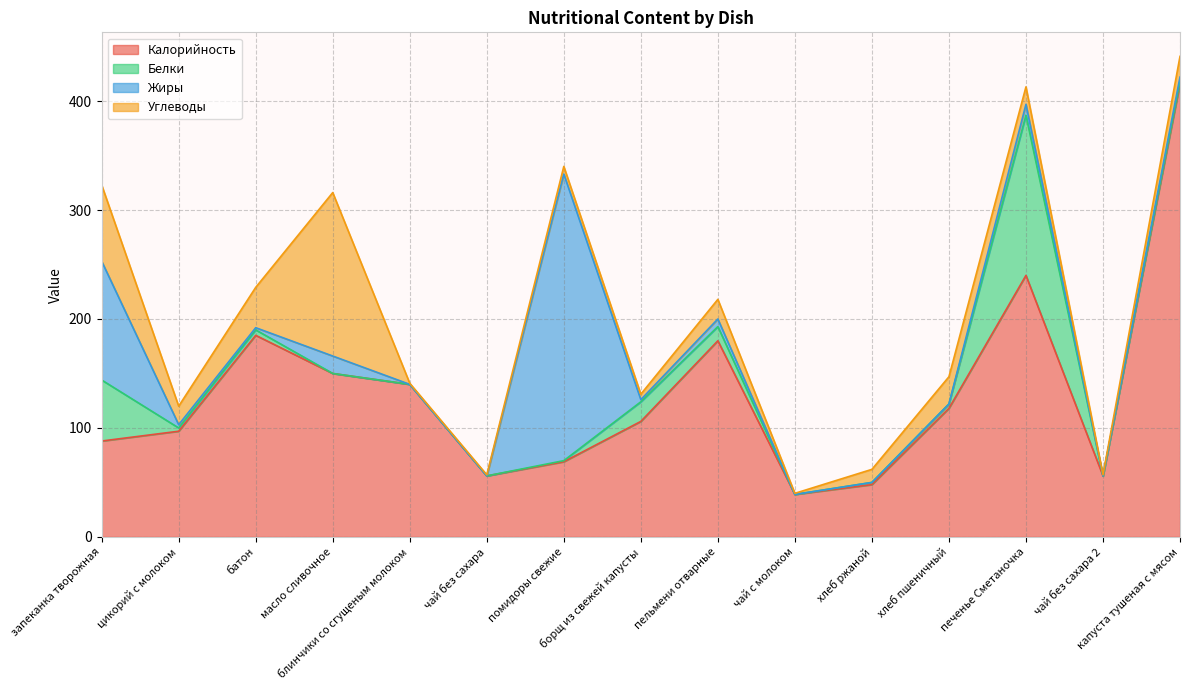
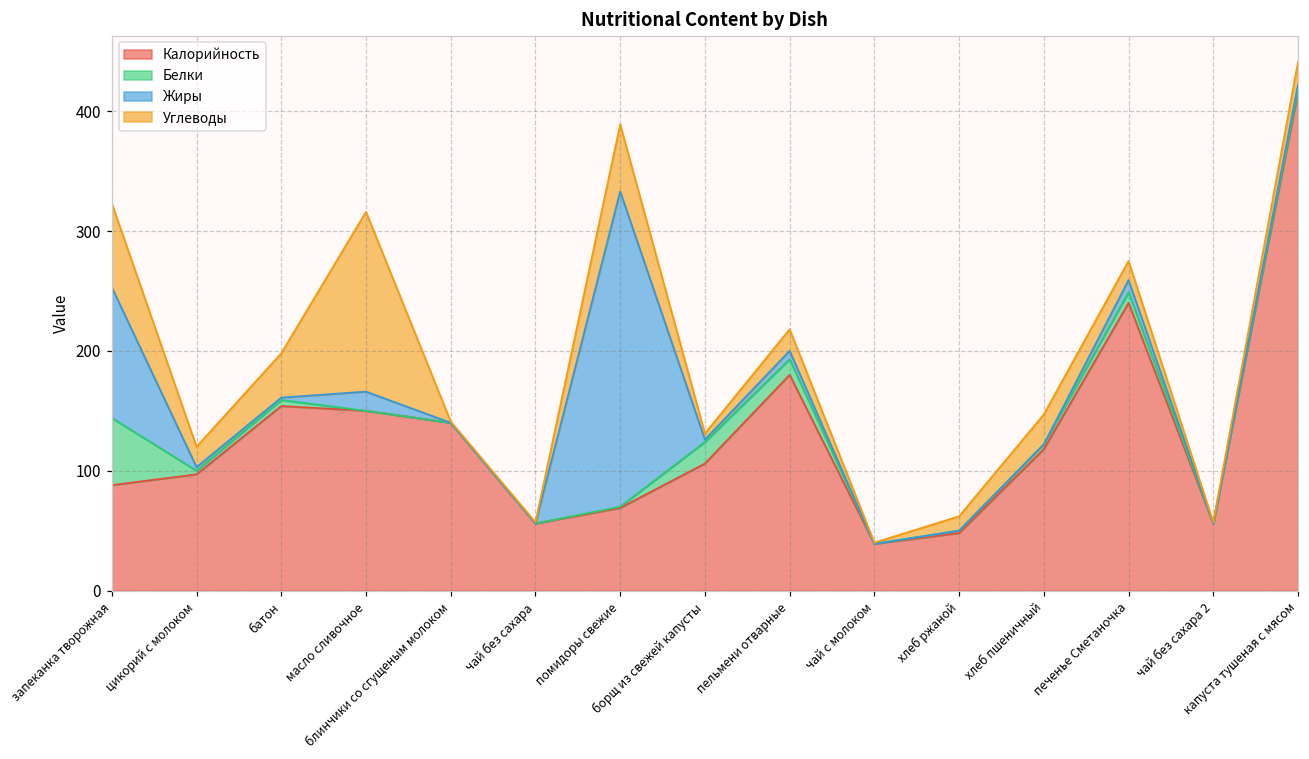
Калорийность, батон: 185 -> 154
Углеводы, помидоры свежие: 7 -> 56
Белки, печенье Сметаночка: 147 -> 9
